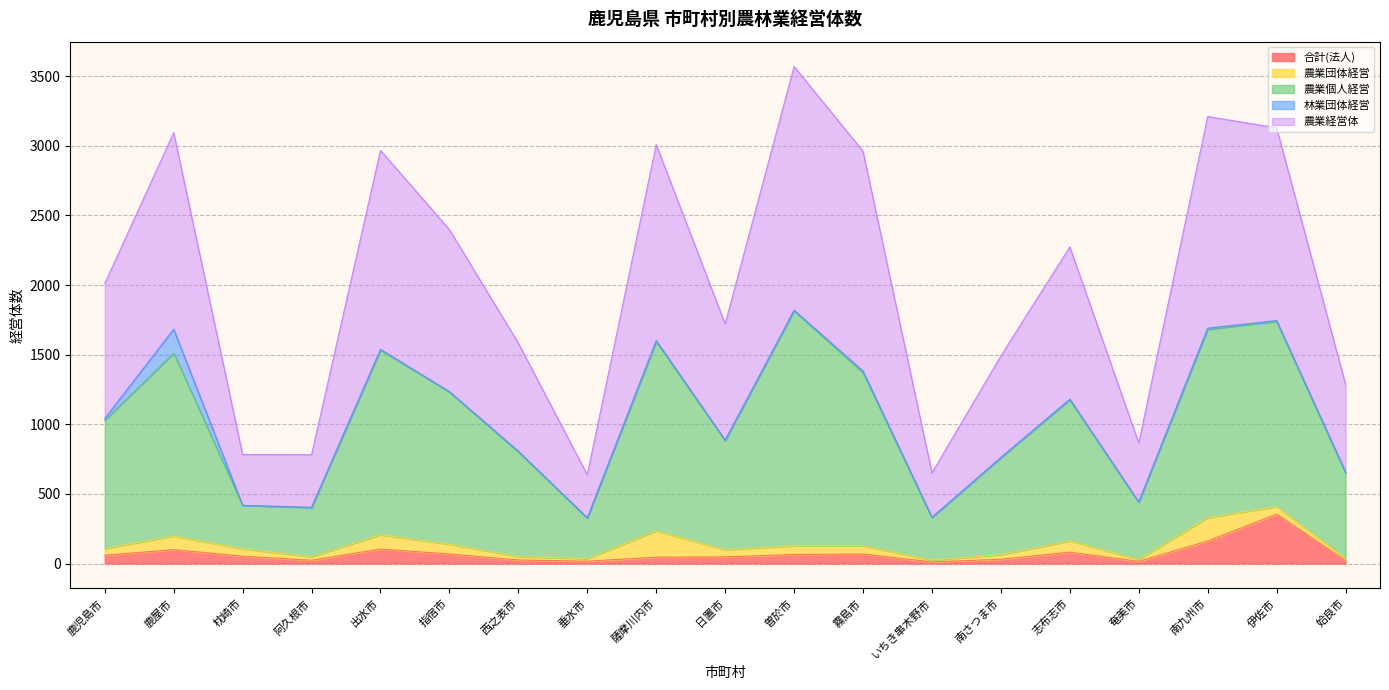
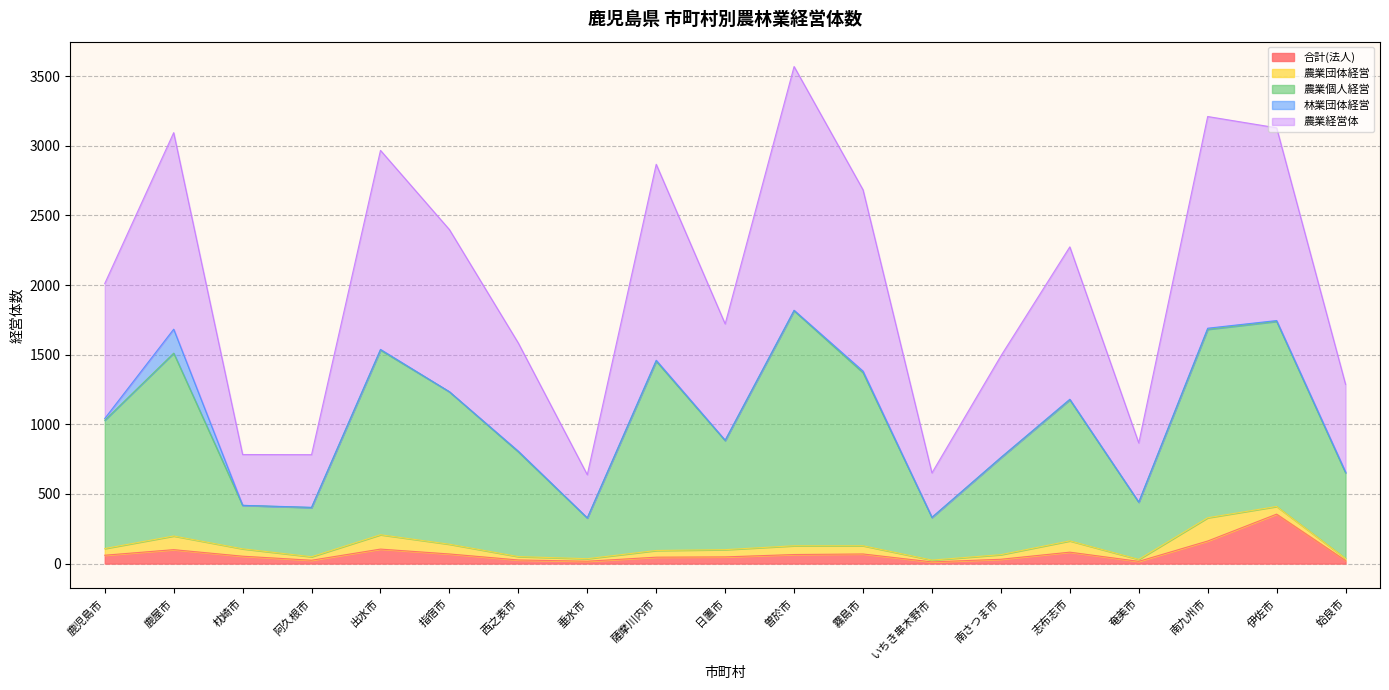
農業団体経営, 薩摩川内市: 190 -> 50
農業経営体, 霧島市: 1580 -> 1300
